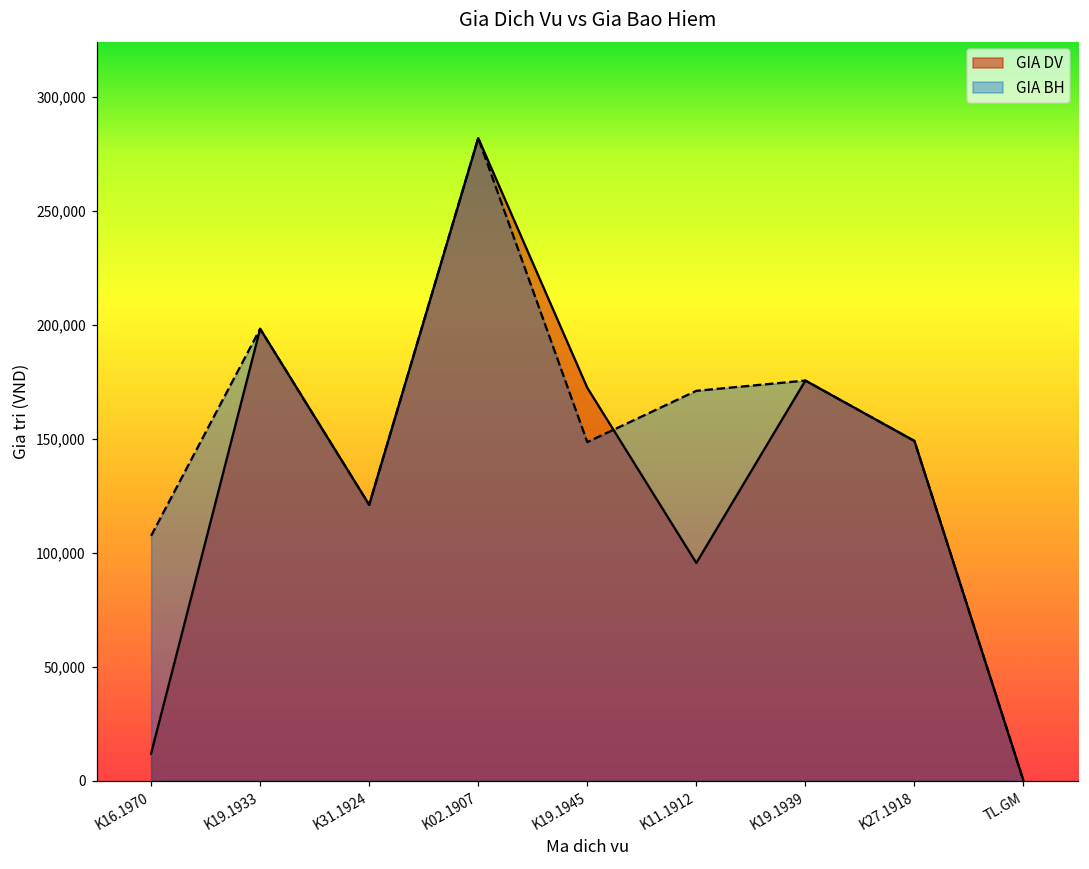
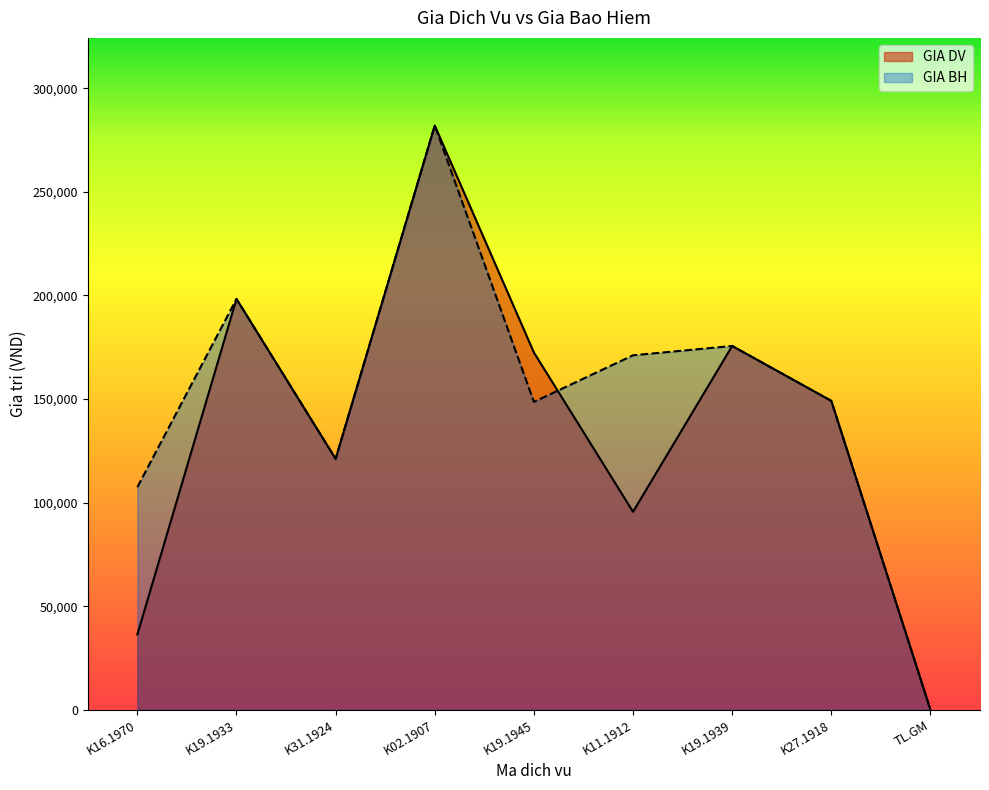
GIA DV, K16.1970: 12,000 -> 36,000
